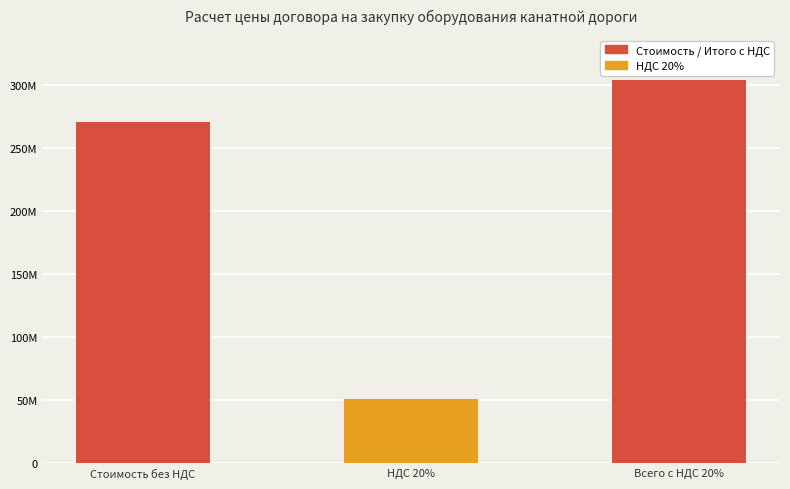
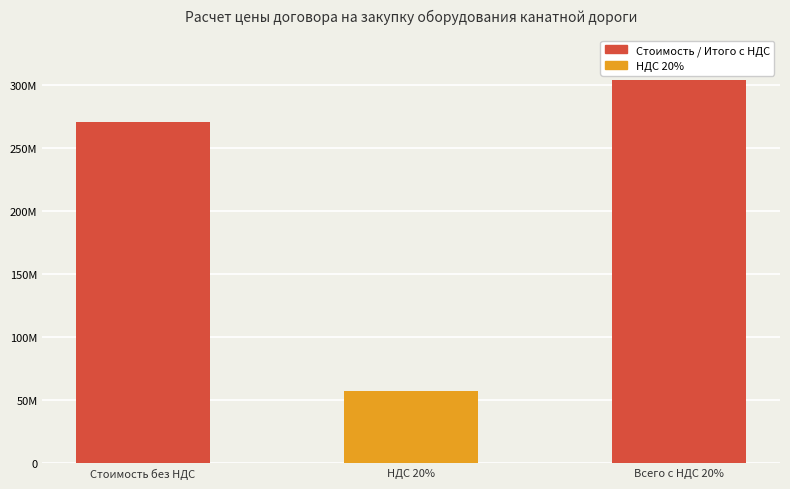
НДС 20%: 51000000 -> 57000000
